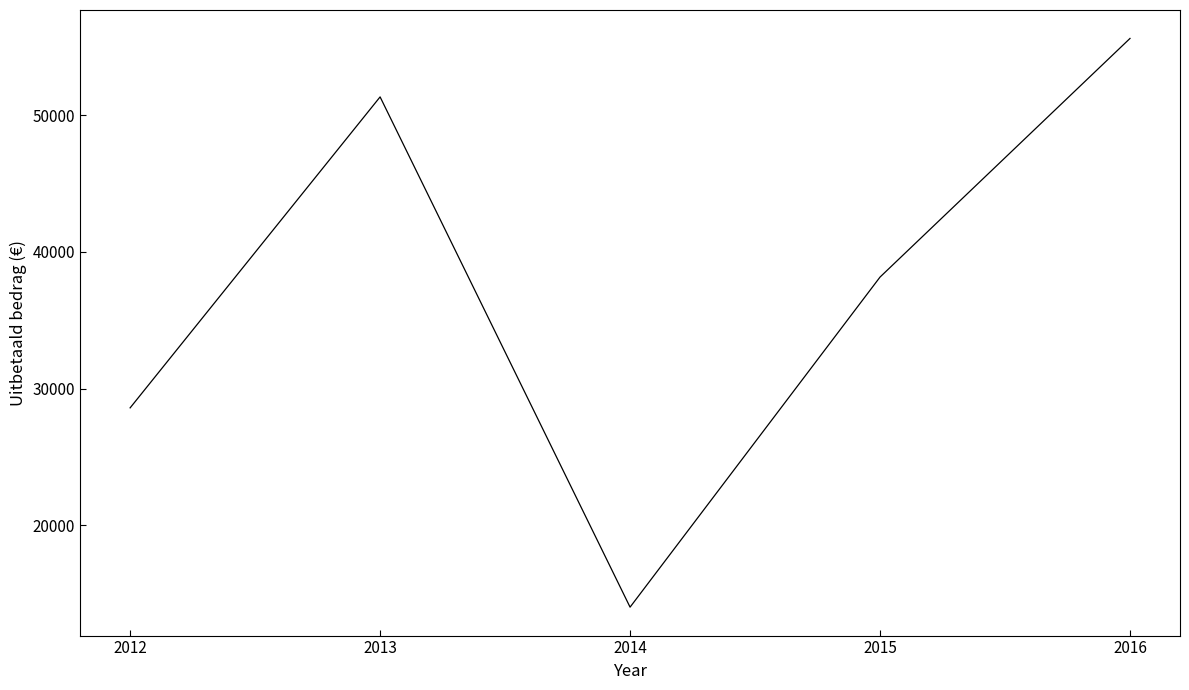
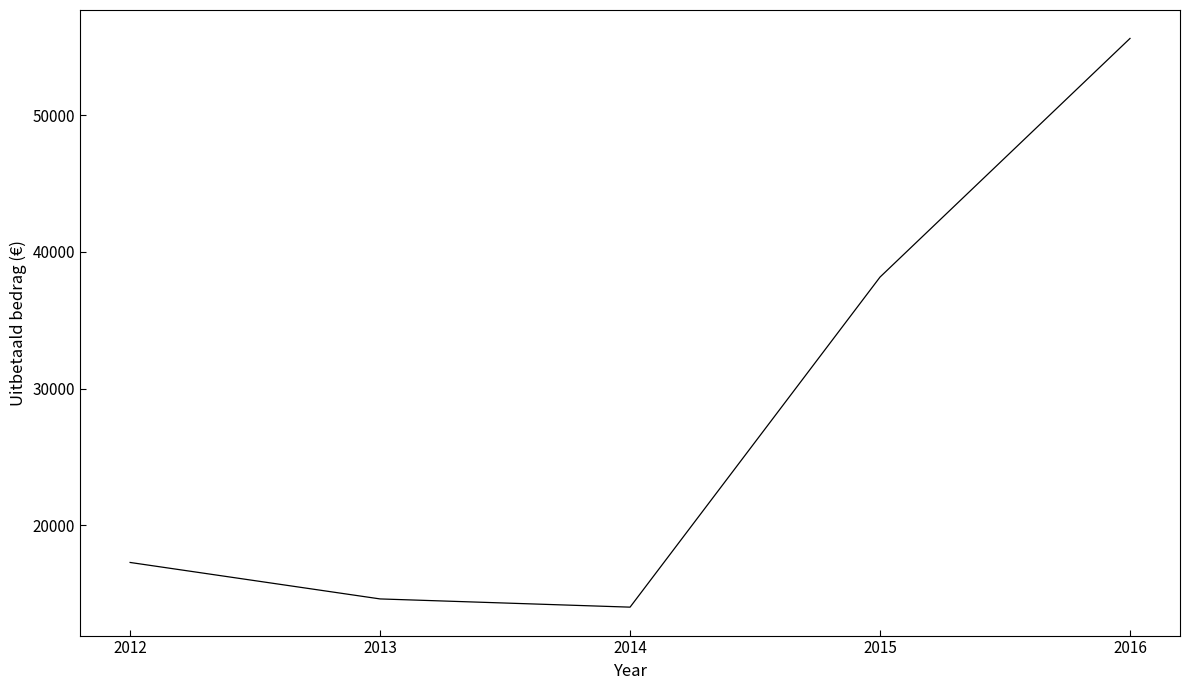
2012: 28600 -> 17300
2013: 51300 -> 14600
